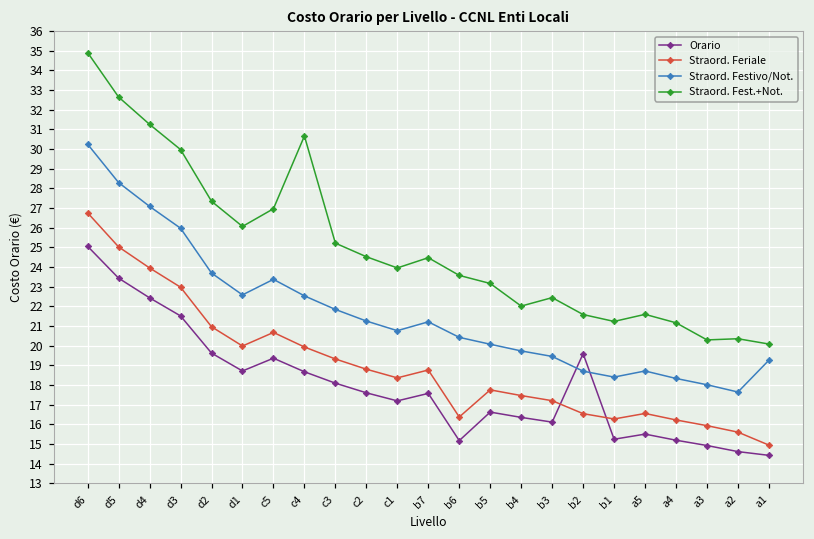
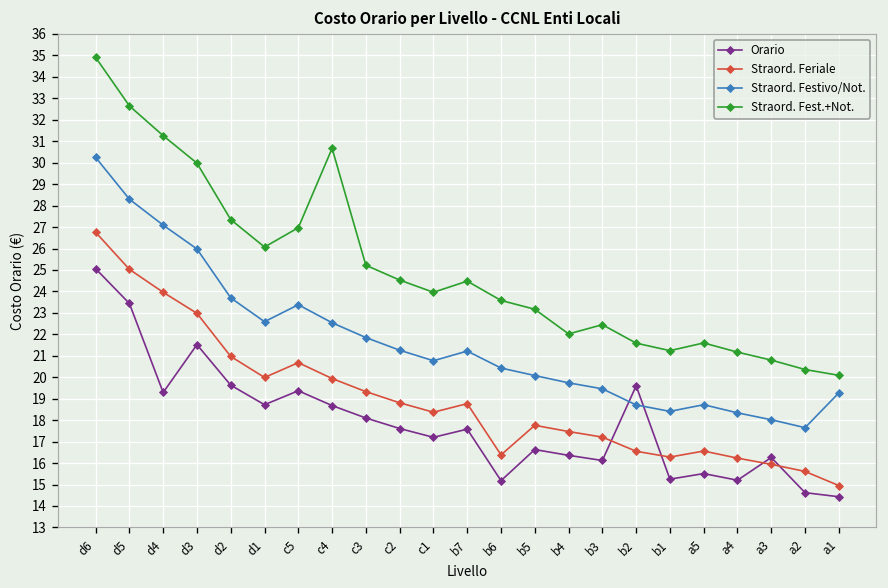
Orario, d4: 22.4 -> 19.3
Orario, a3: 14.9 -> 16.3
Straord. Fest.+Not., a3: 20.3 -> 20.8
